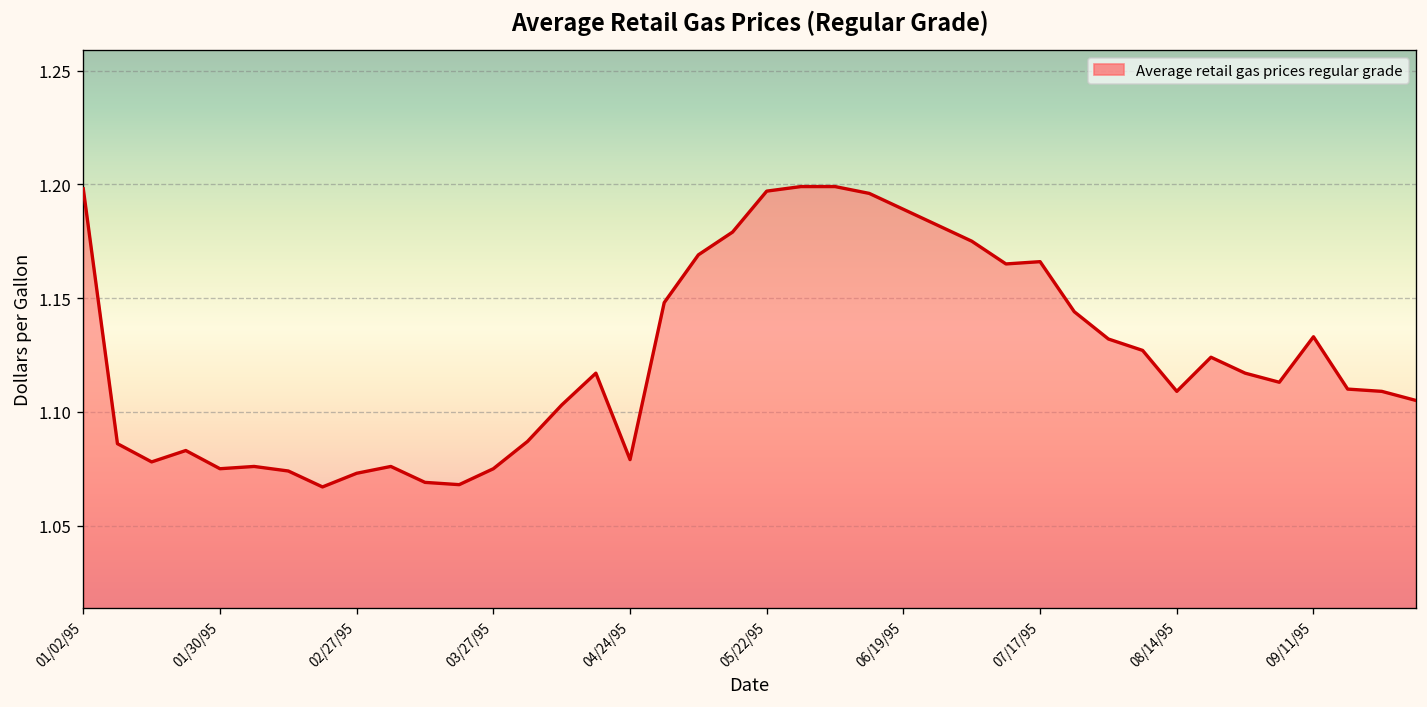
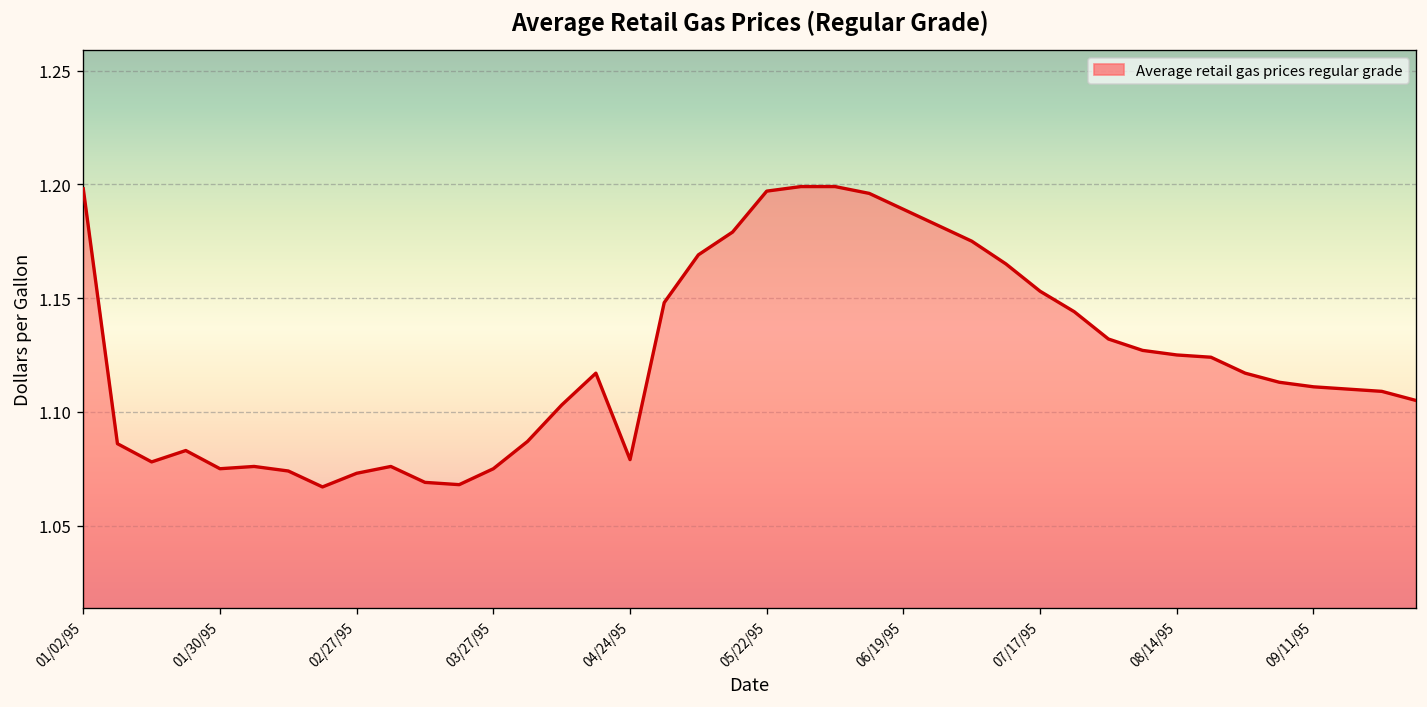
07/17/95: 1.166 -> 1.153
08/14/95: 1.109 -> 1.125
09/11/95: 1.133 -> 1.111
